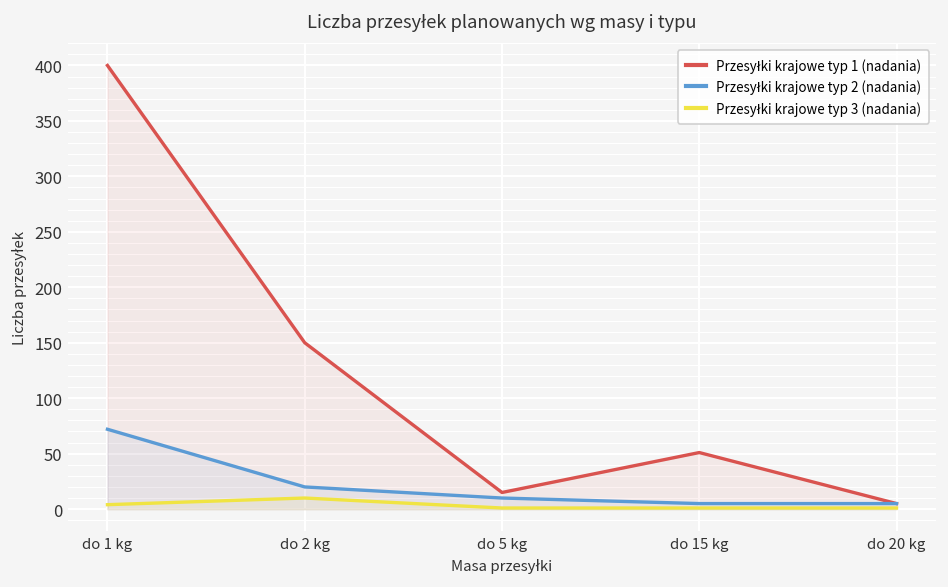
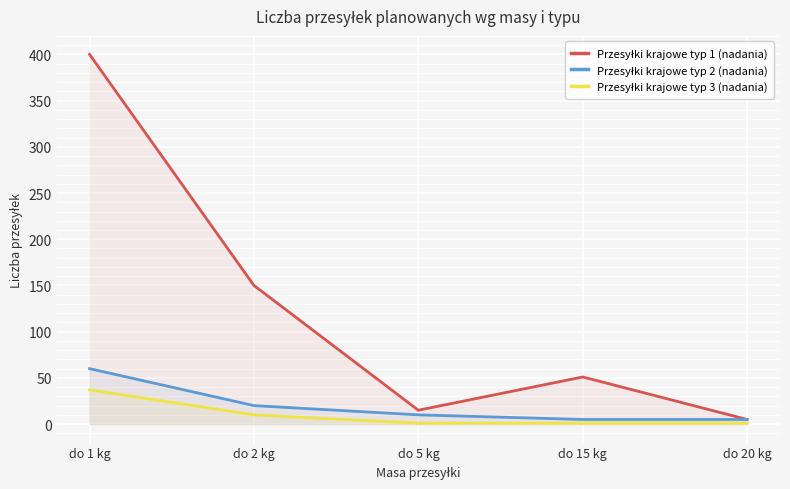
Przesyłki krajowe typ 2 (nadania), do 1 kg: 70 -> 60
Przesyłki krajowe typ 3 (nadania), do 1 kg: 0 -> 40
